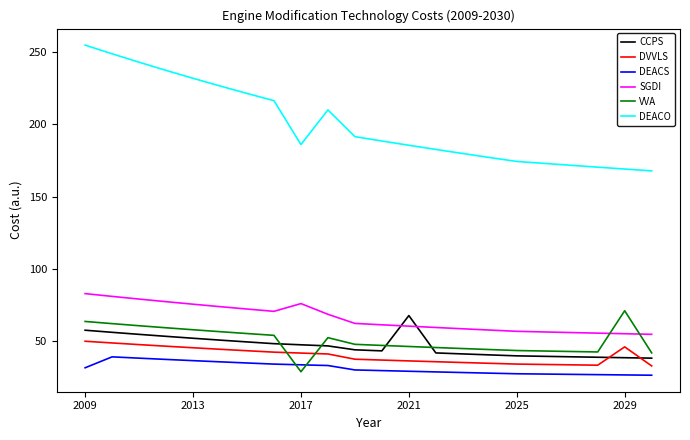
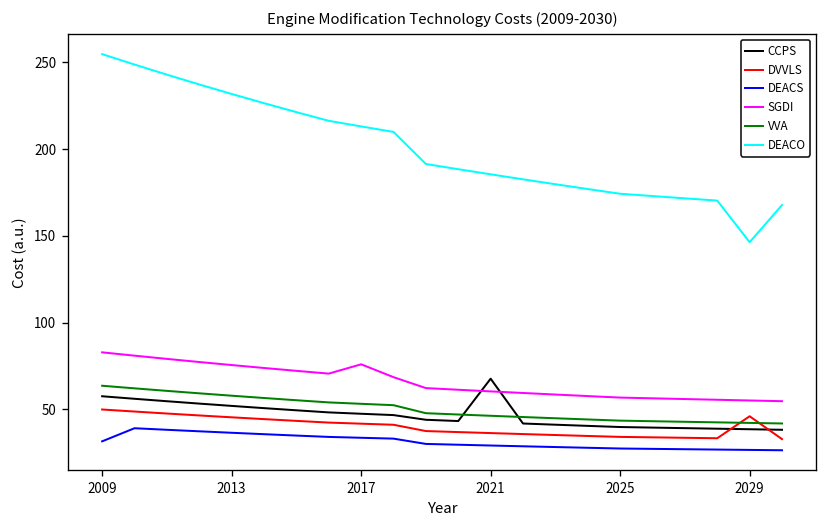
VVA, 2017: 29 -> 53
DEACO, 2017: 186 -> 213
VVA, 2029: 71 -> 42
DEACO, 2029: 169 -> 146
